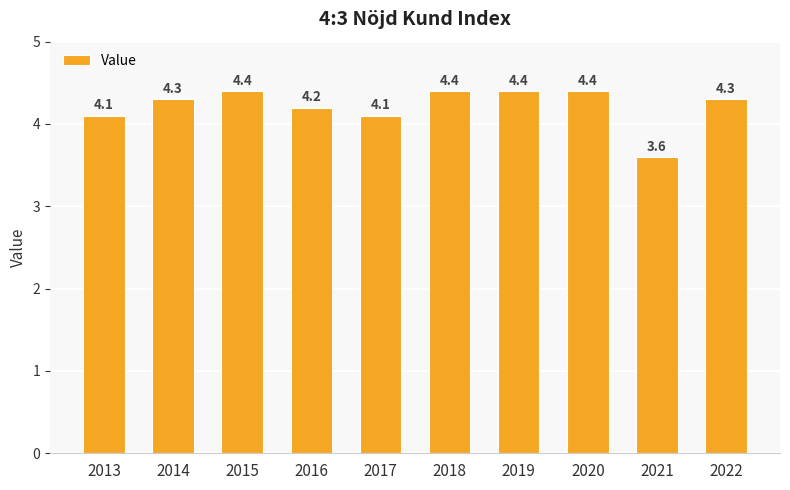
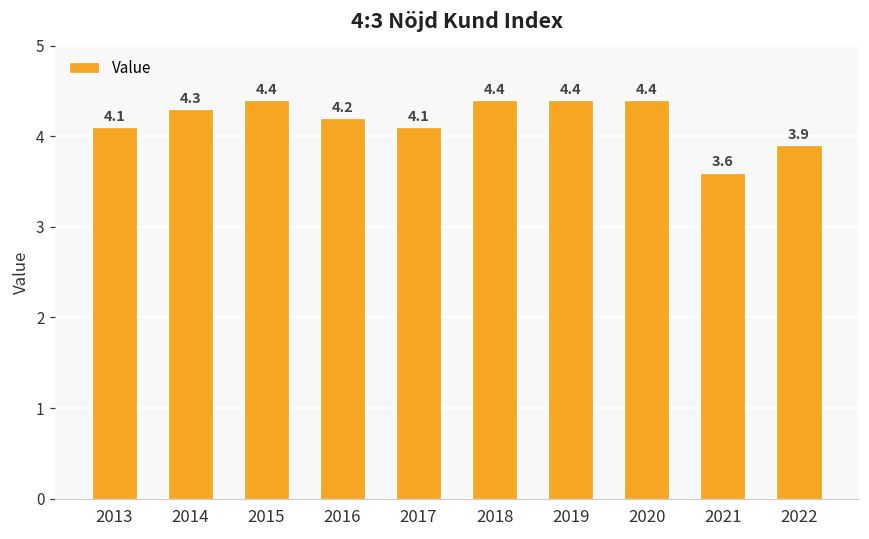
2022: 4.3 -> 3.9
